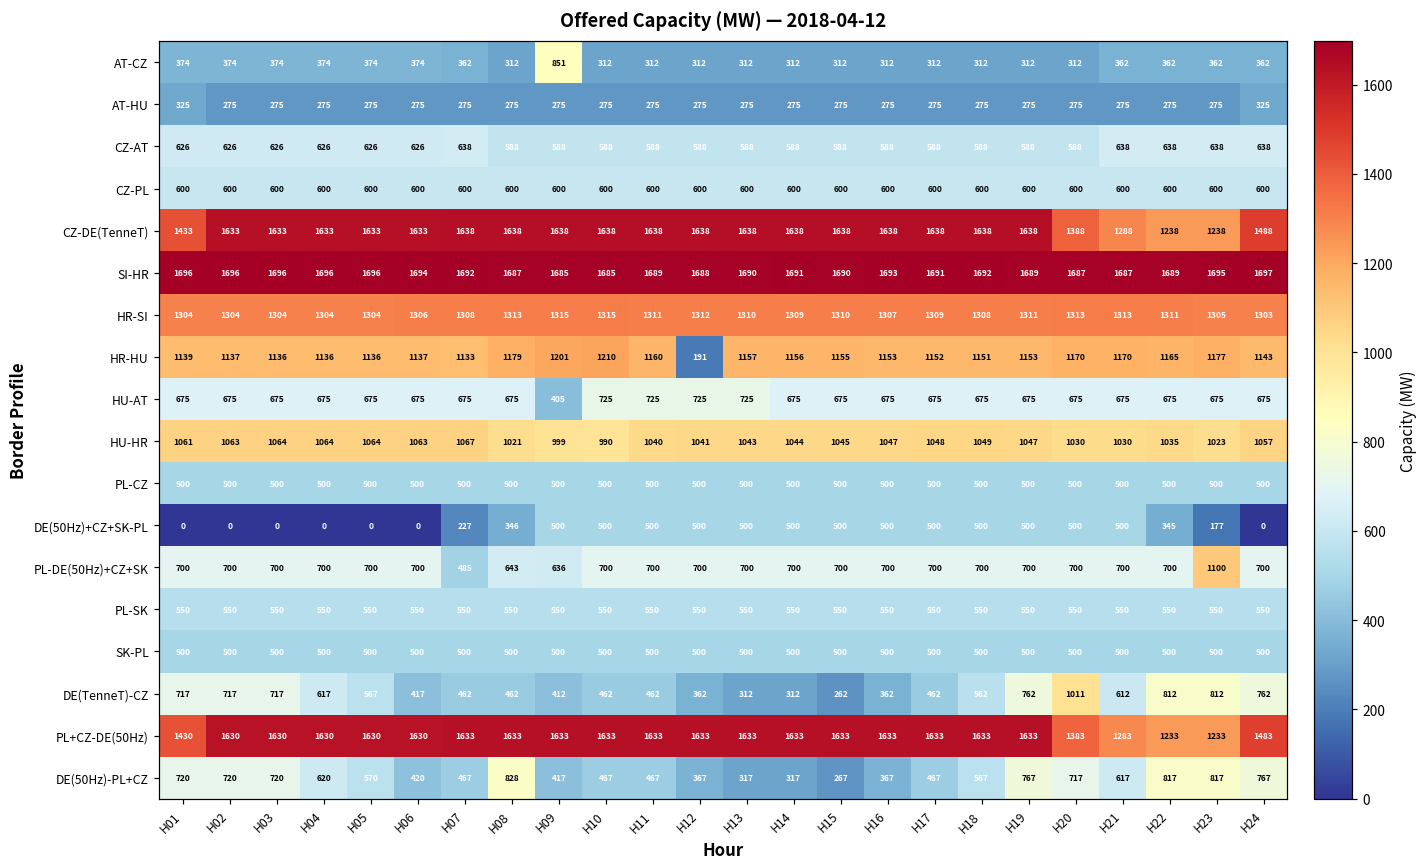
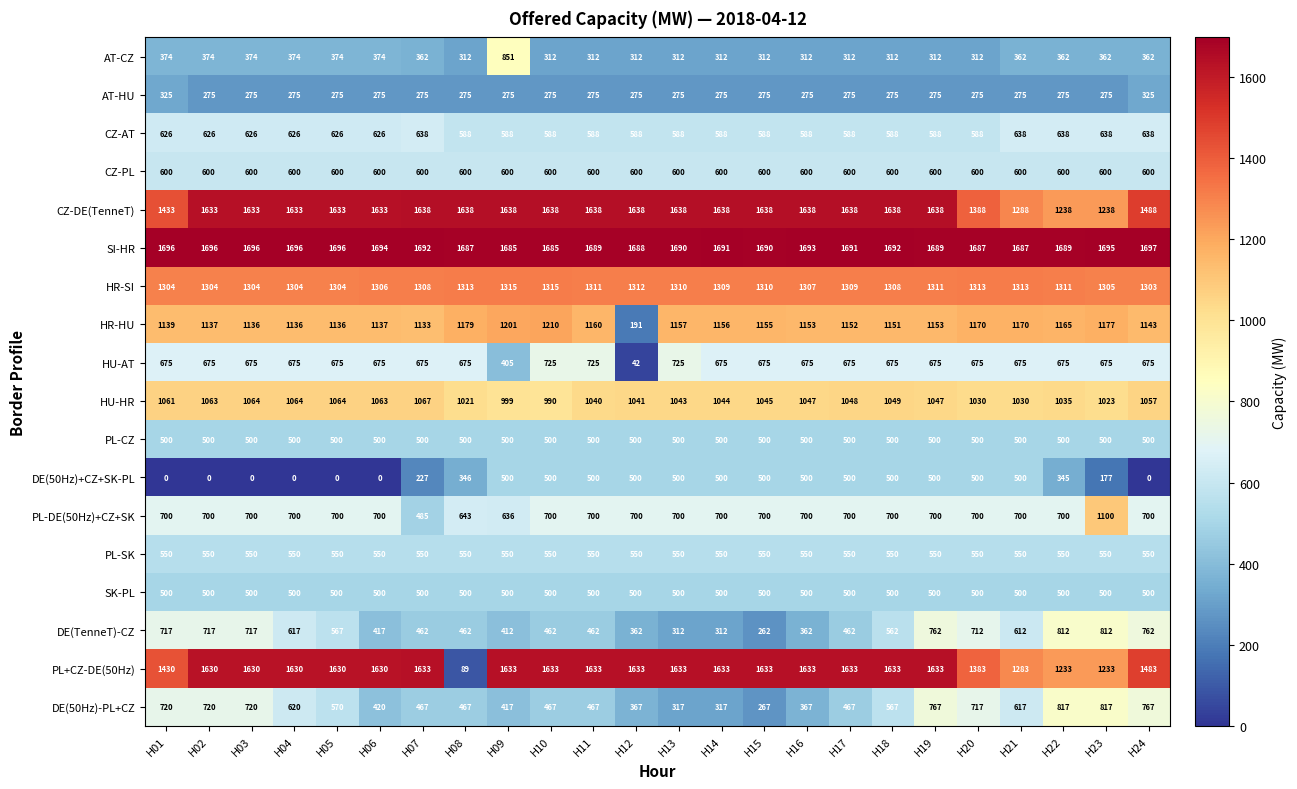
HU-AT, H12: 725 -> 42
DE(TenneT)-CZ, H20: 1011 -> 712
PL+CZ-DE(50Hz), H08: 1633 -> 89
DE(50Hz)-PL+CZ, H08: 828 -> 467
